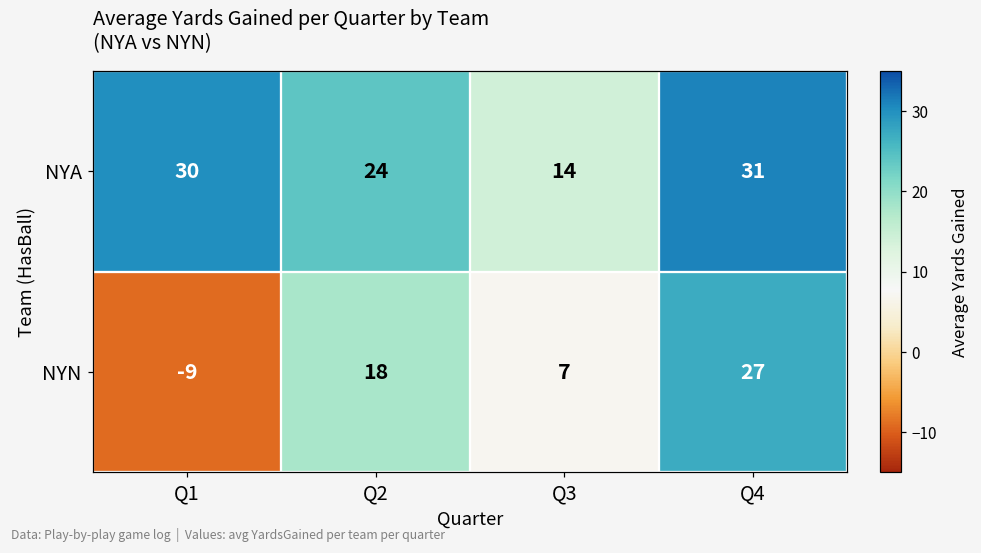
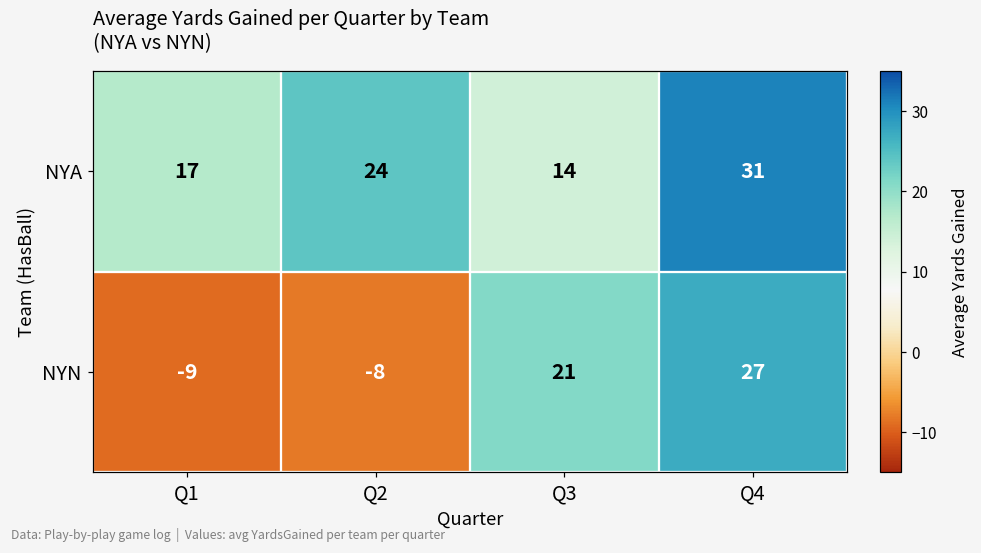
NYA, Q1: 30 -> 17
NYN, Q2: 18 -> -8
NYN, Q3: 7 -> 21
